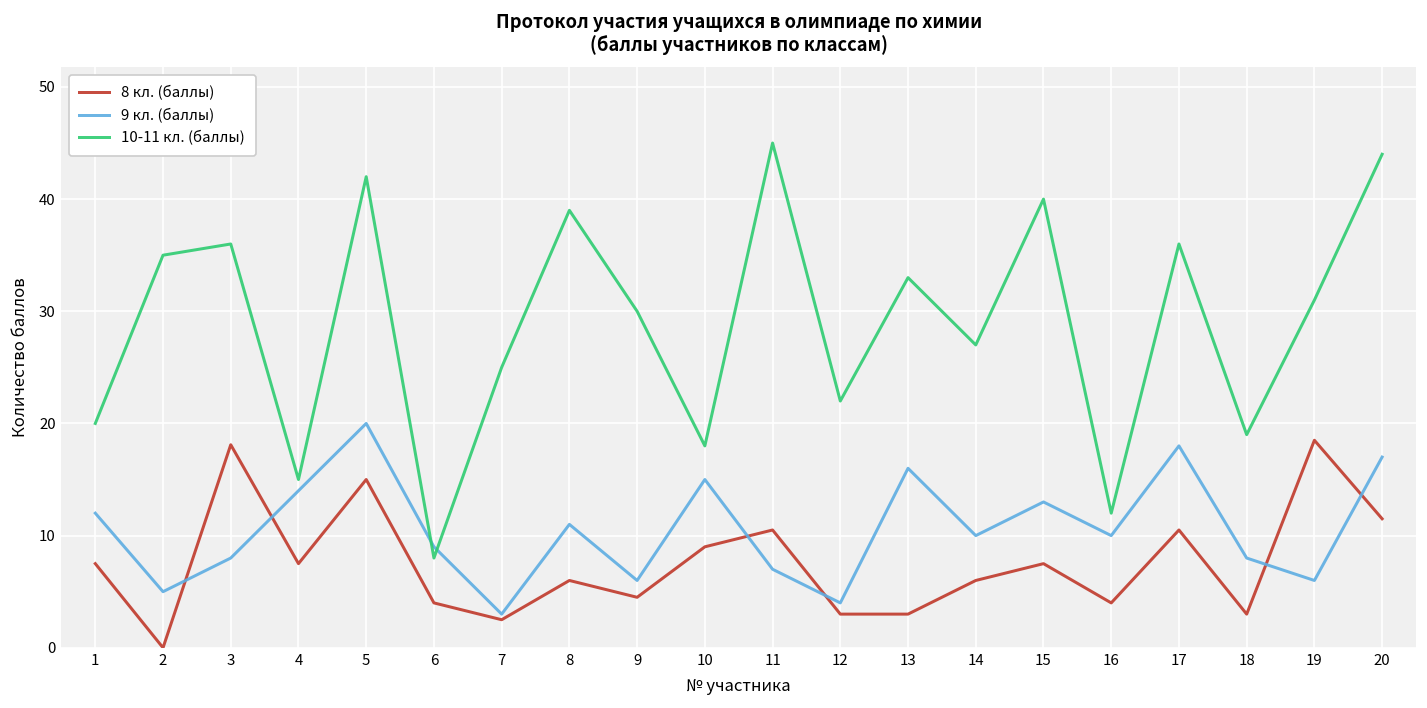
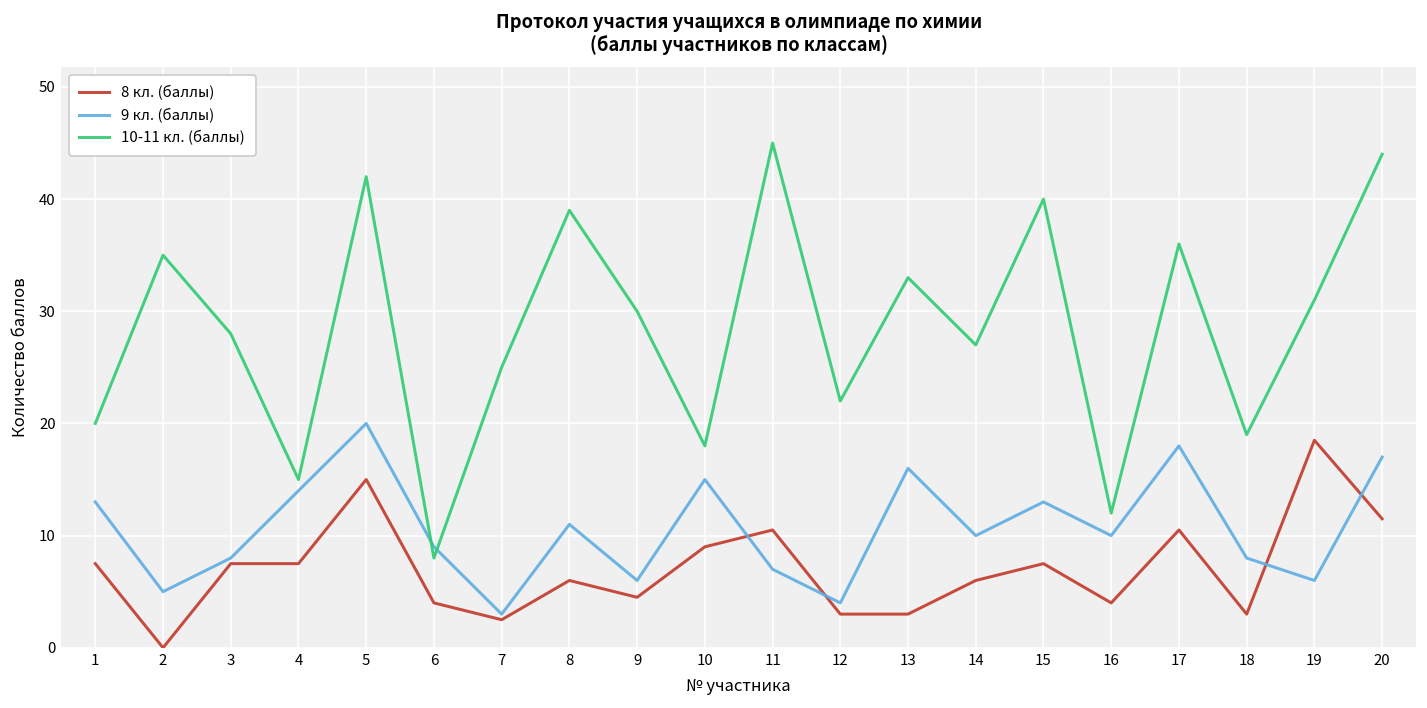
9 кл. (баллы), 1: 12 -> 13
8 кл. (баллы), 3: 18 -> 8
10-11 кл. (баллы), 3: 36 -> 28
